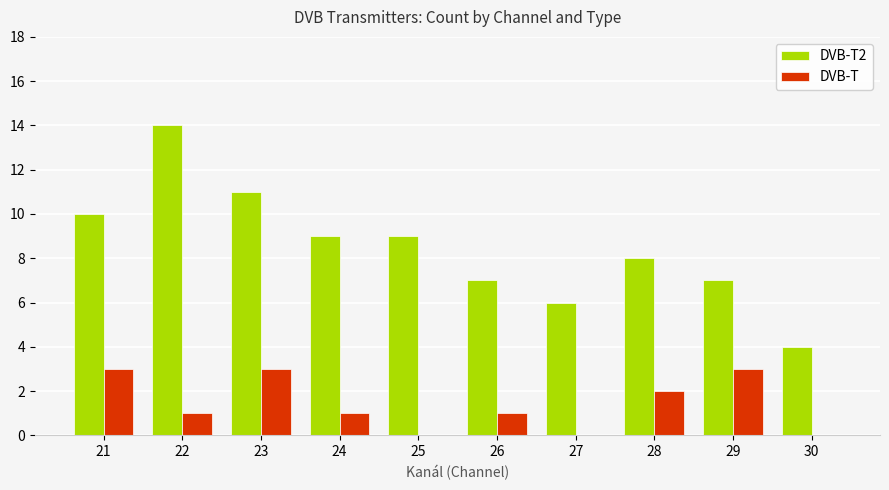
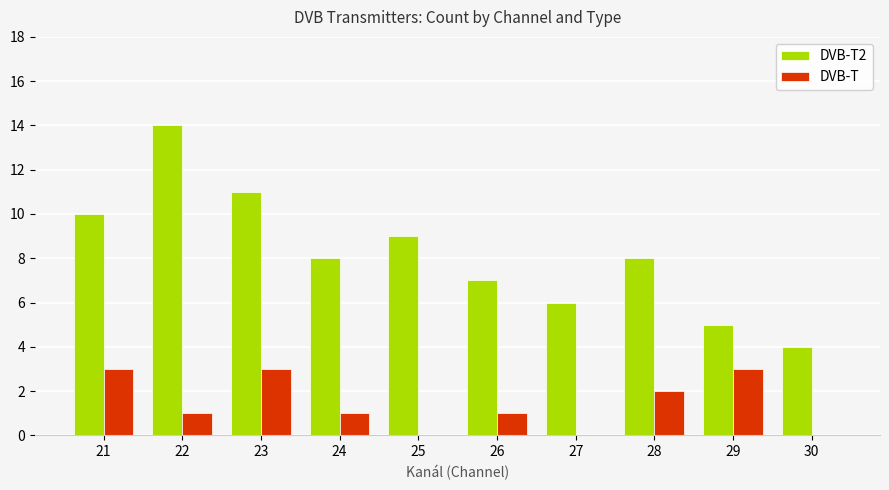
DVB-T2, 24: 9 -> 8
DVB-T2, 29: 7 -> 5
